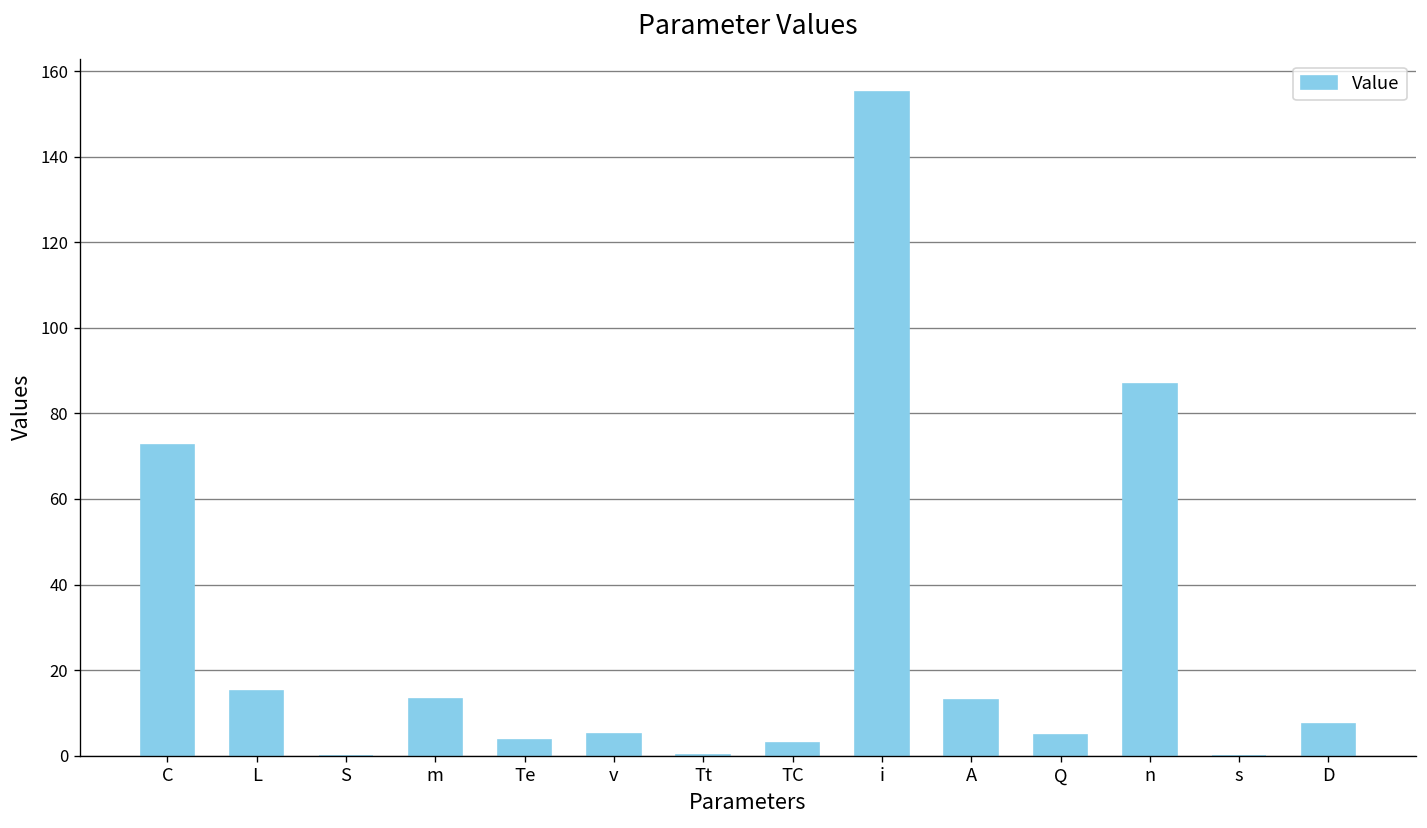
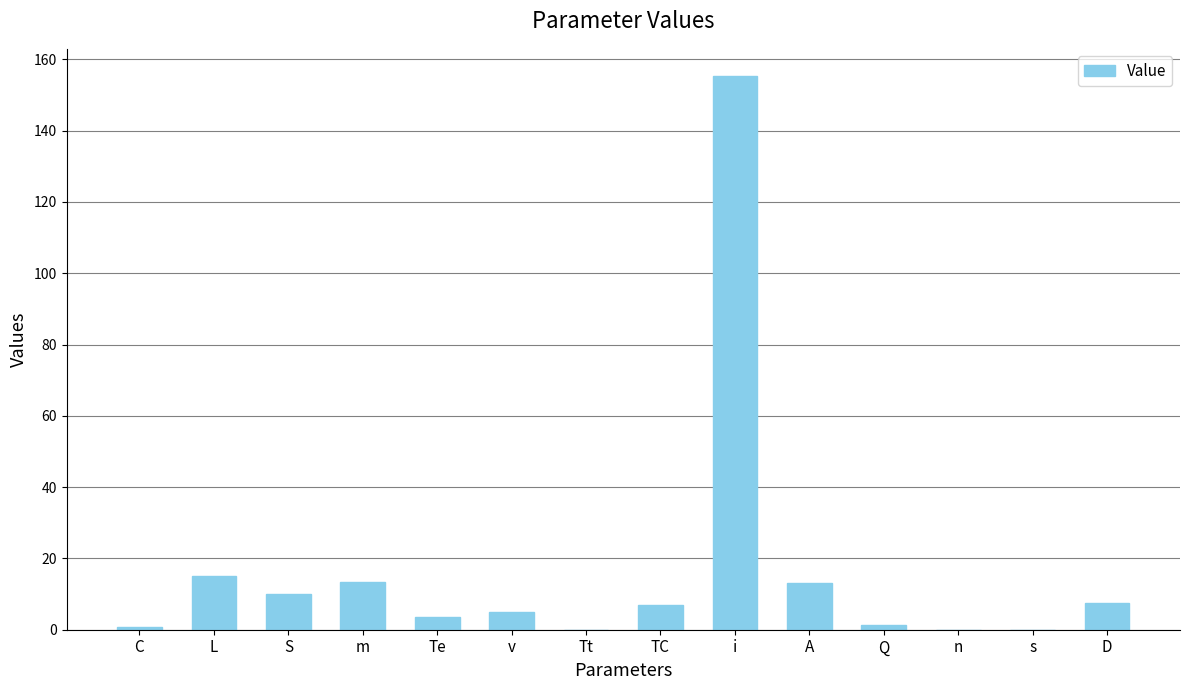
C: 73 -> 1
S: 0 -> 10
TC: 3 -> 7
Q: 5 -> 1
n: 87 -> 0
